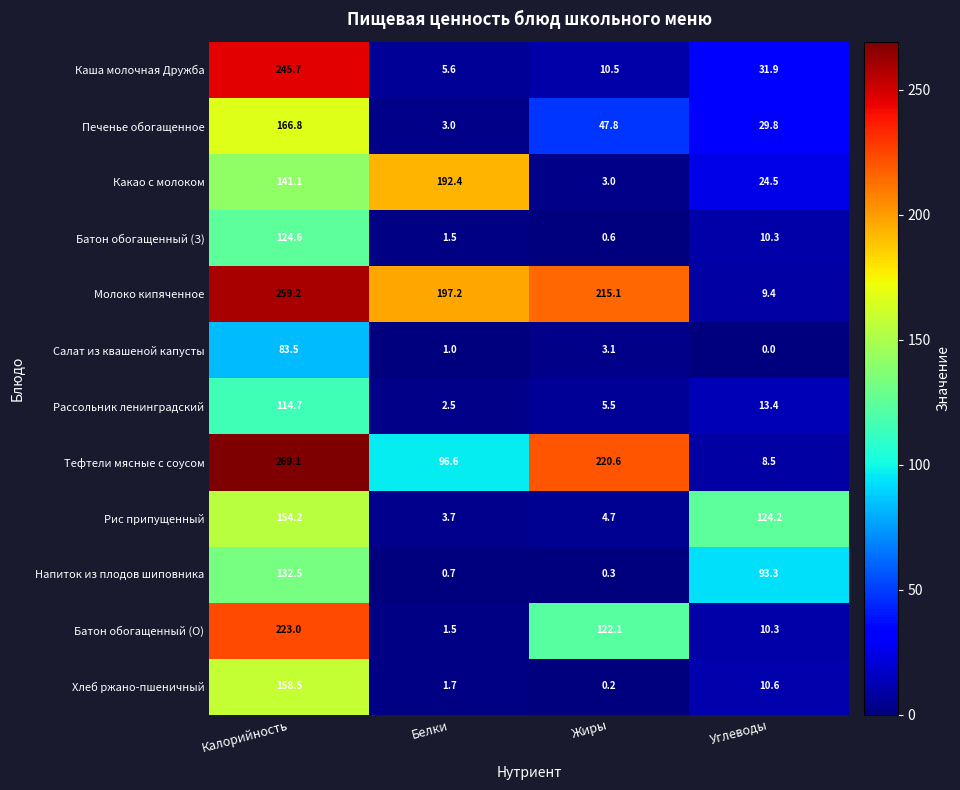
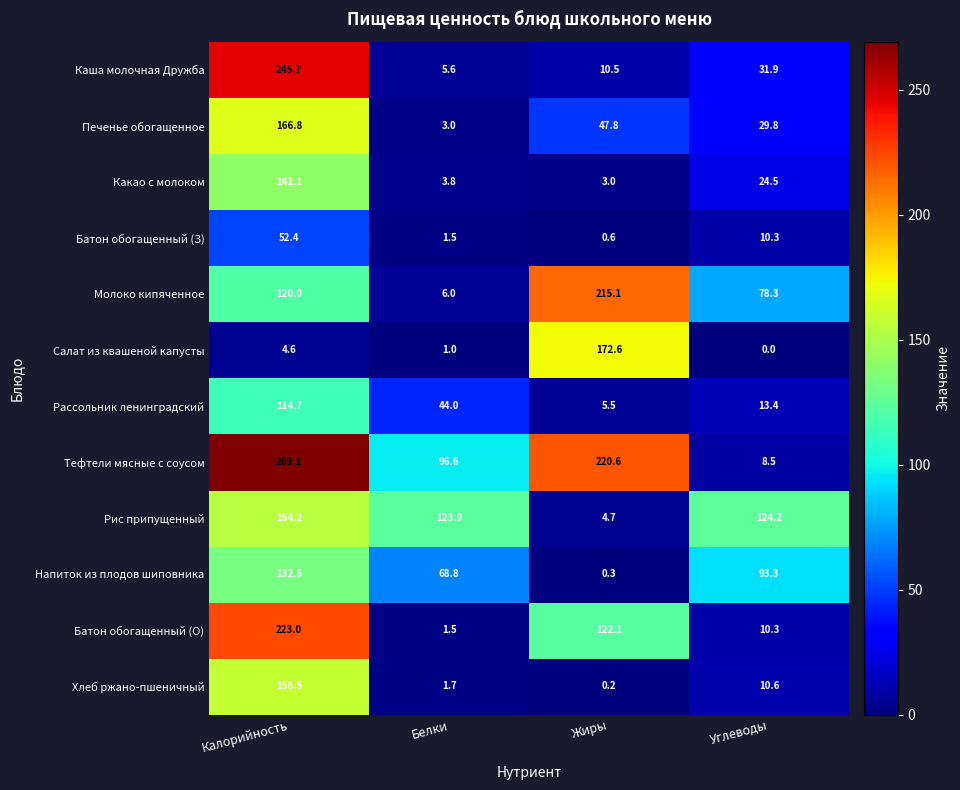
Какао с молоком, Белки: 192.4 -> 3.8
Батон обогащенный (З), Калорийность: 124.6 -> 52.4
Молоко кипяченное, Калорийность: 259.2 -> 120.0
Молоко кипяченное, Белки: 197.2 -> 6.0
Молоко кипяченное, Углеводы: 9.4 -> 78.3
Салат из квашеной капусты, Калорийность: 83.5 -> 4.6
Салат из квашеной капусты, Жиры: 3.1 -> 172.6
Рассольник ленинградский, Белки: 2.5 -> 44.0
Рис припущенный, Белки: 3.7 -> 123.9
Напиток из плодов шиповника, Белки: 0.7 -> 68.8
